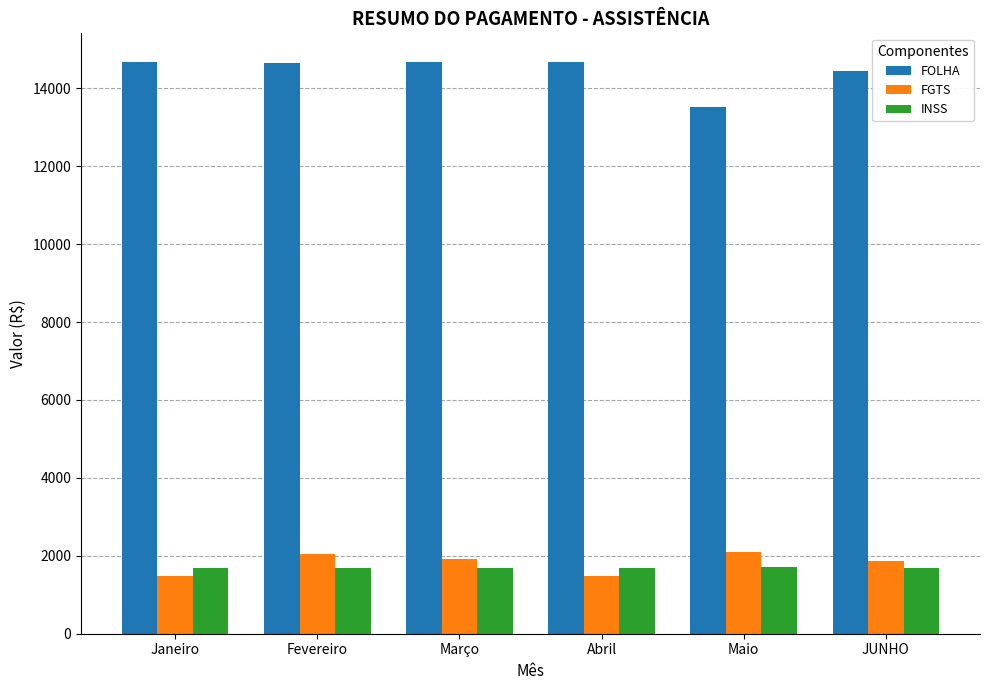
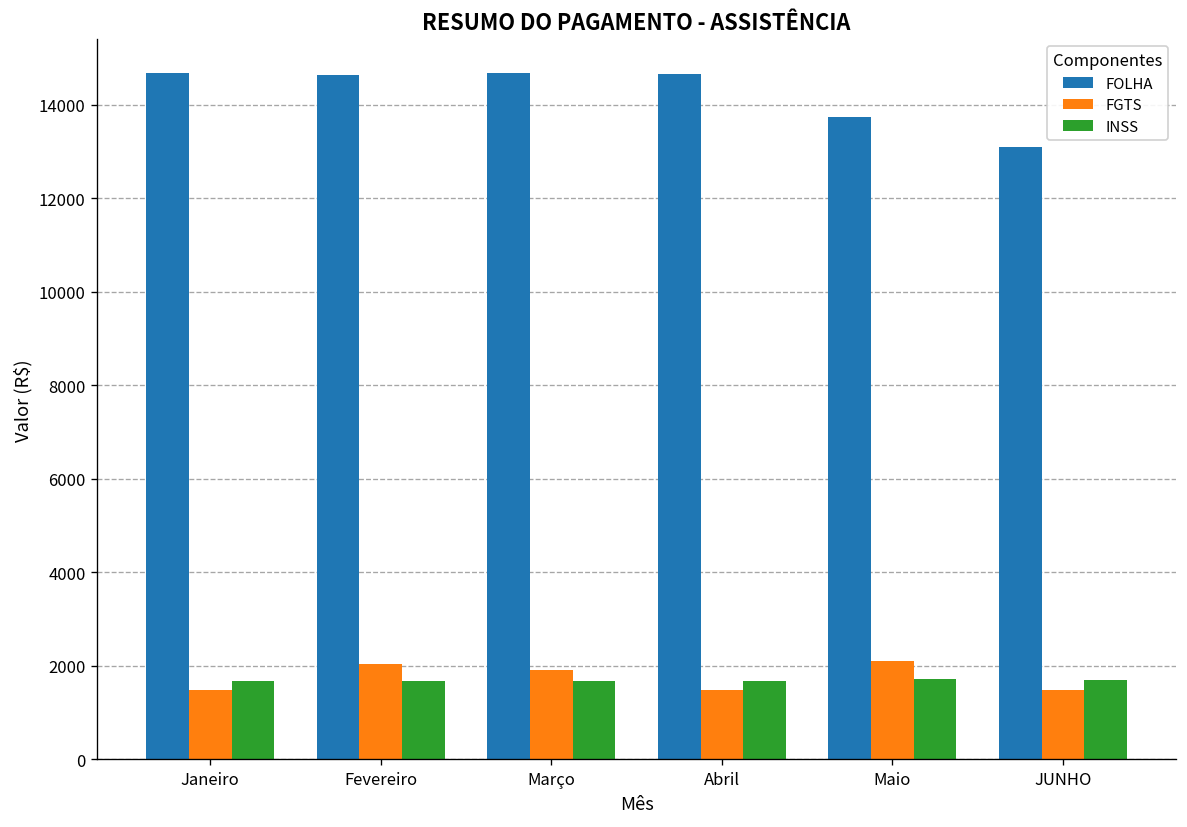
FOLHA, Maio: 13500 -> 13800
FOLHA, JUNHO: 14400 -> 13100
FGTS, JUNHO: 1900 -> 1500
